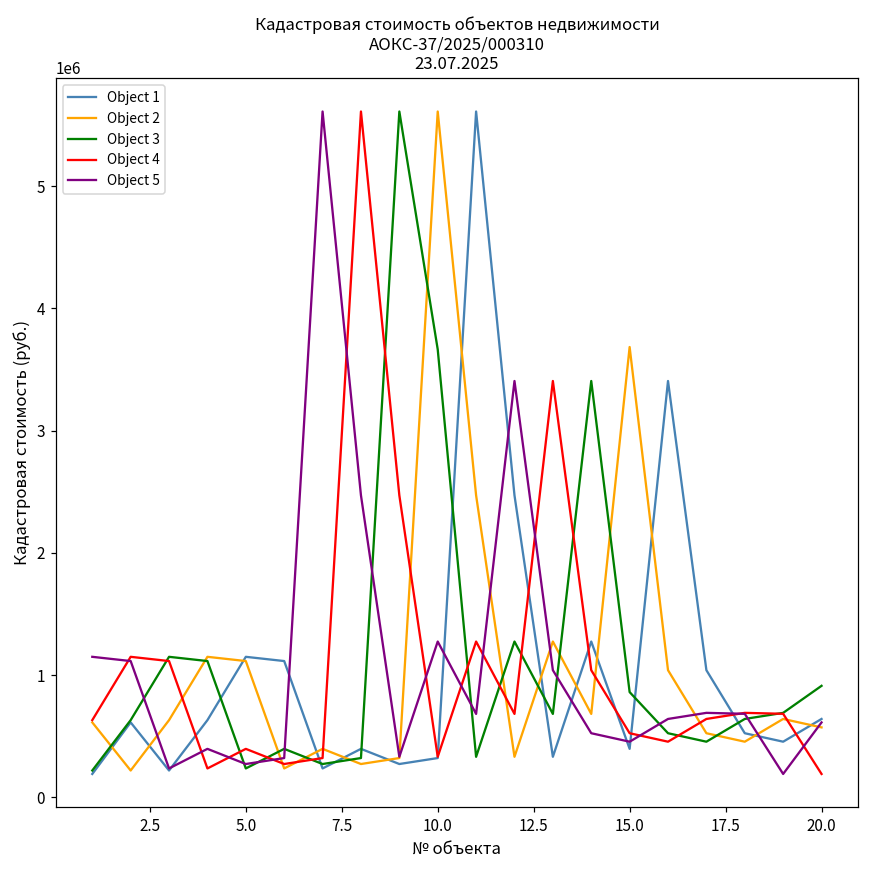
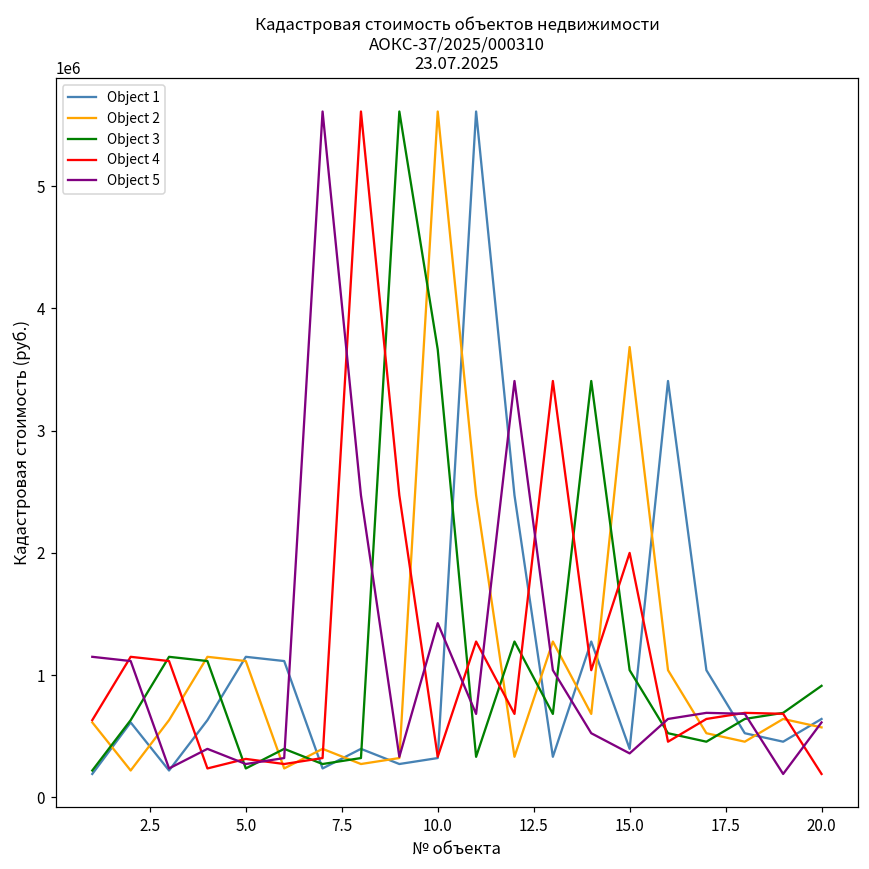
Object 4, 5.0: 400000 -> 320000
Object 5, 10.0: 1280000 -> 1430000
Object 3, 15.0: 860000 -> 1040000
Object 4, 15.0: 530000 -> 2000000
Object 5, 15.0: 460000 -> 360000
